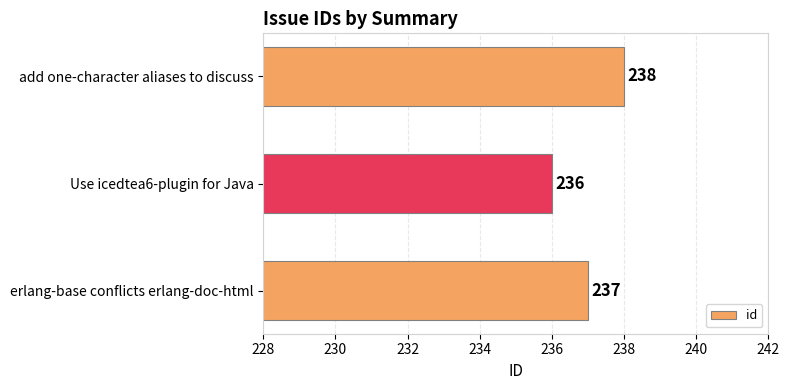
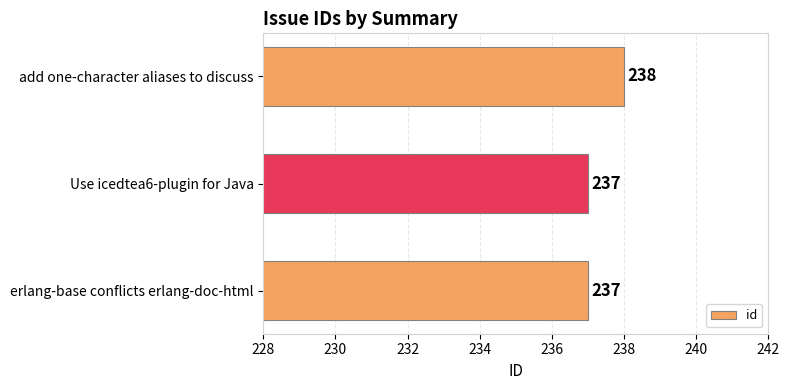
Use icedtea6-plugin for Java: 236 -> 237
